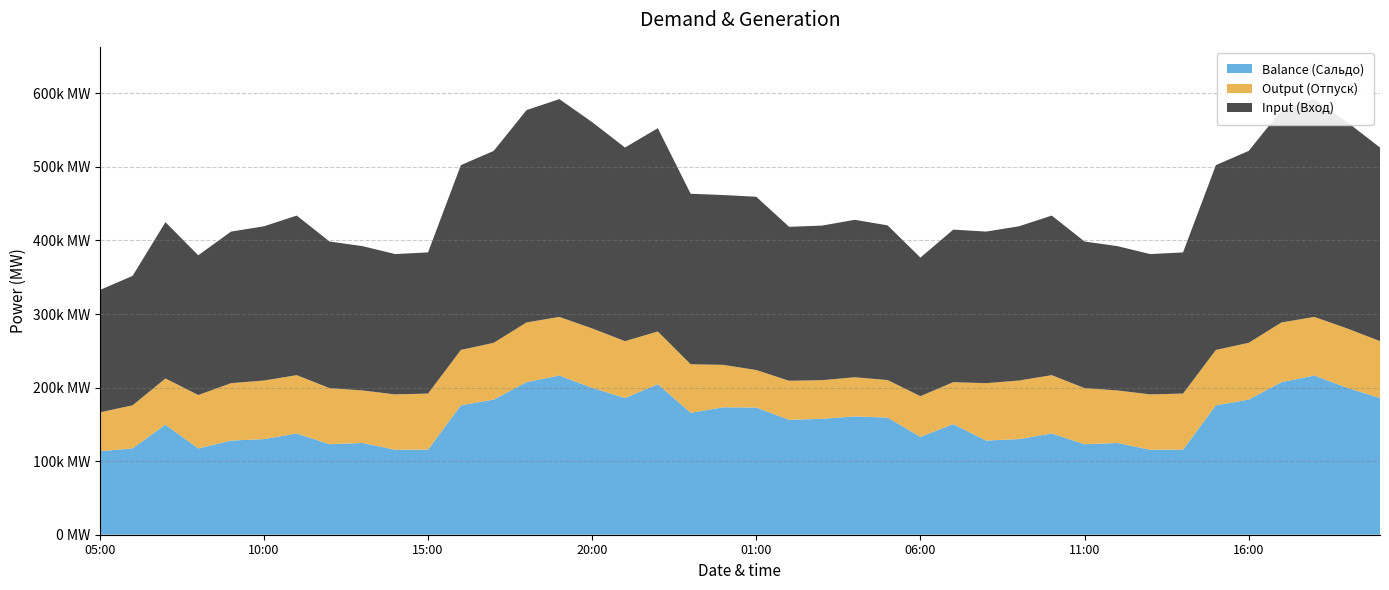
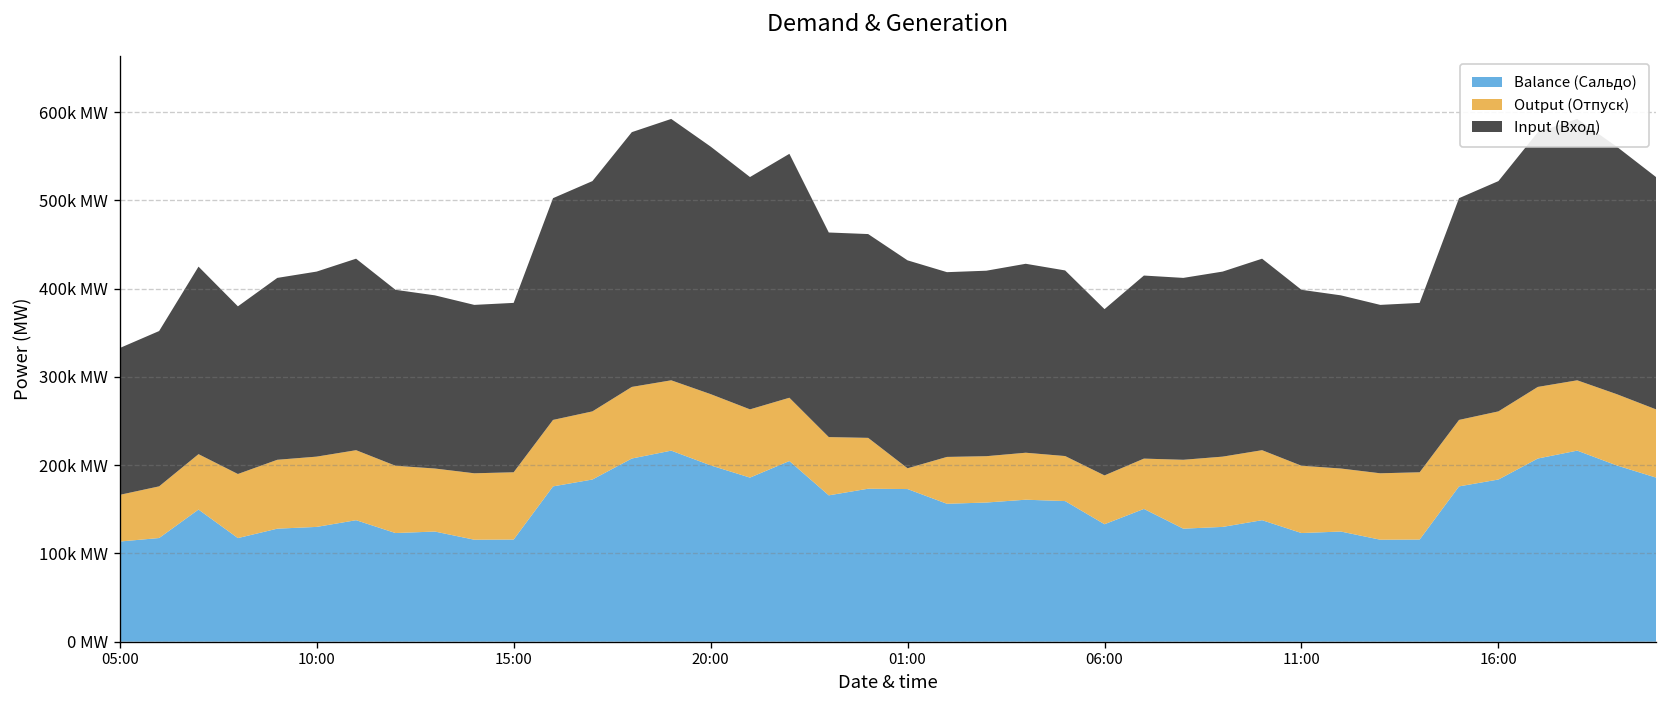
Output (Отпуск), 01:00: 50k MW -> 20k MW
